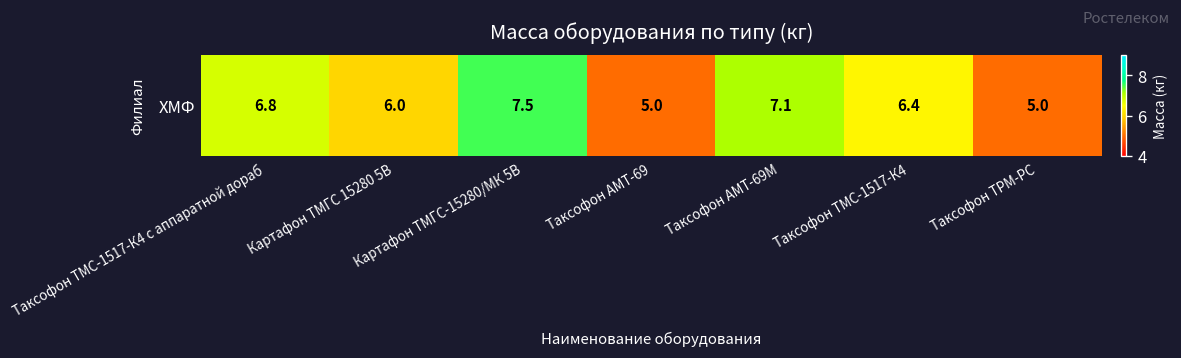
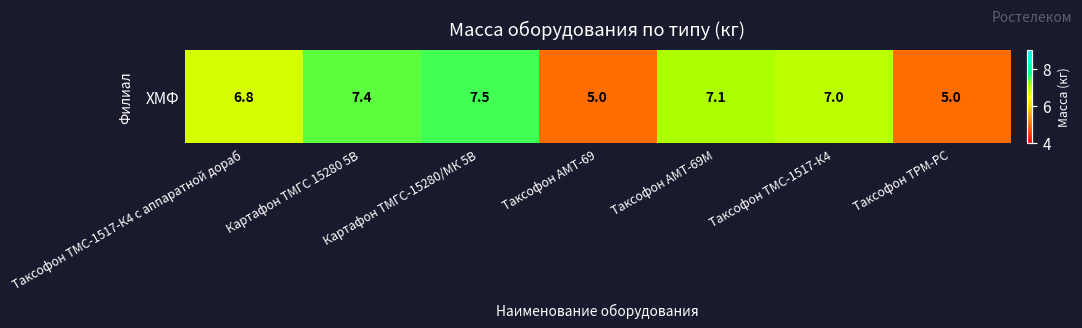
ХМФ, Картафон ТМГС 15280 5В: 6.0 -> 7.4
ХМФ, Таксофон ТМС-1517-К4: 6.4 -> 7.0
